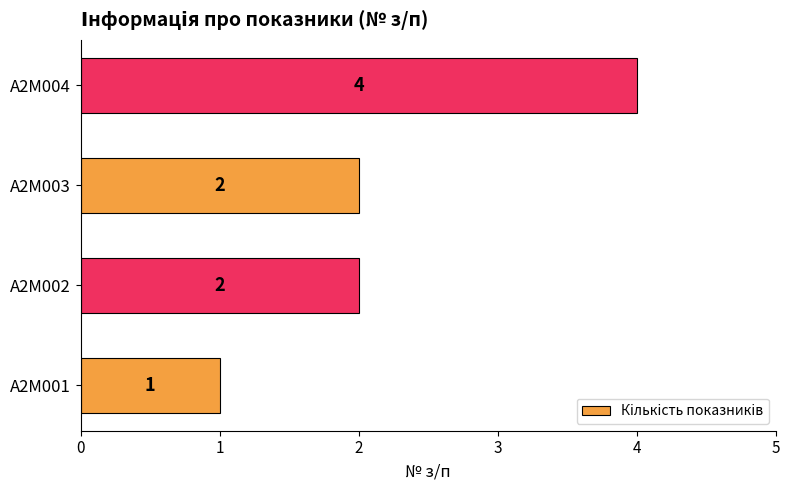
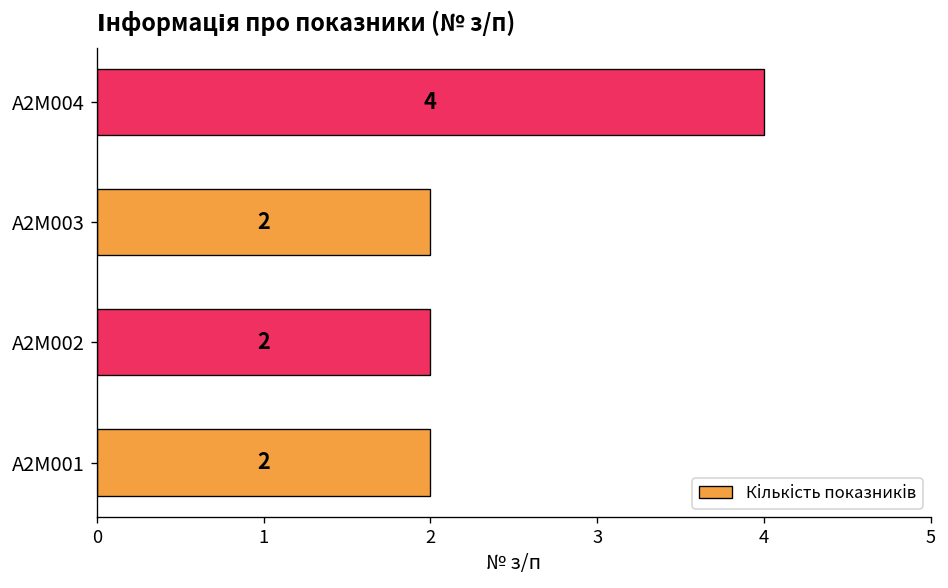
A2M001: 1 -> 2
